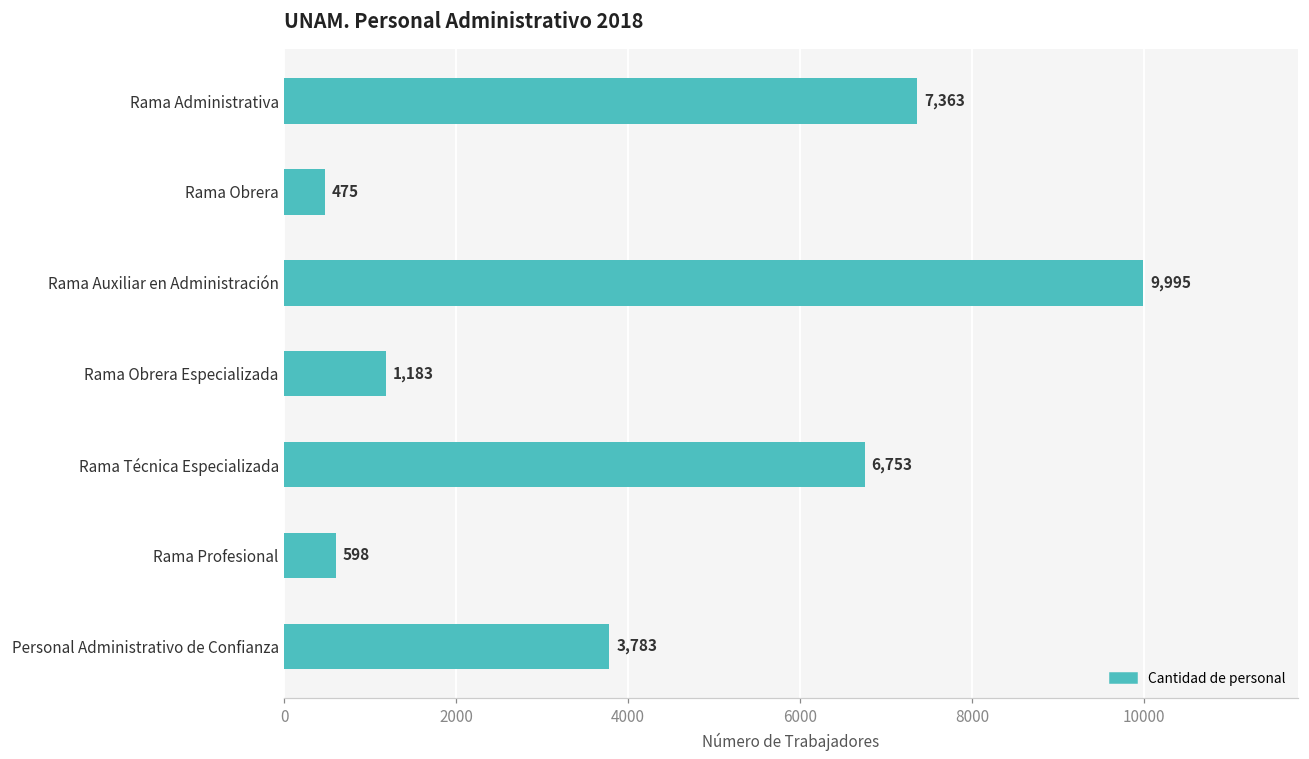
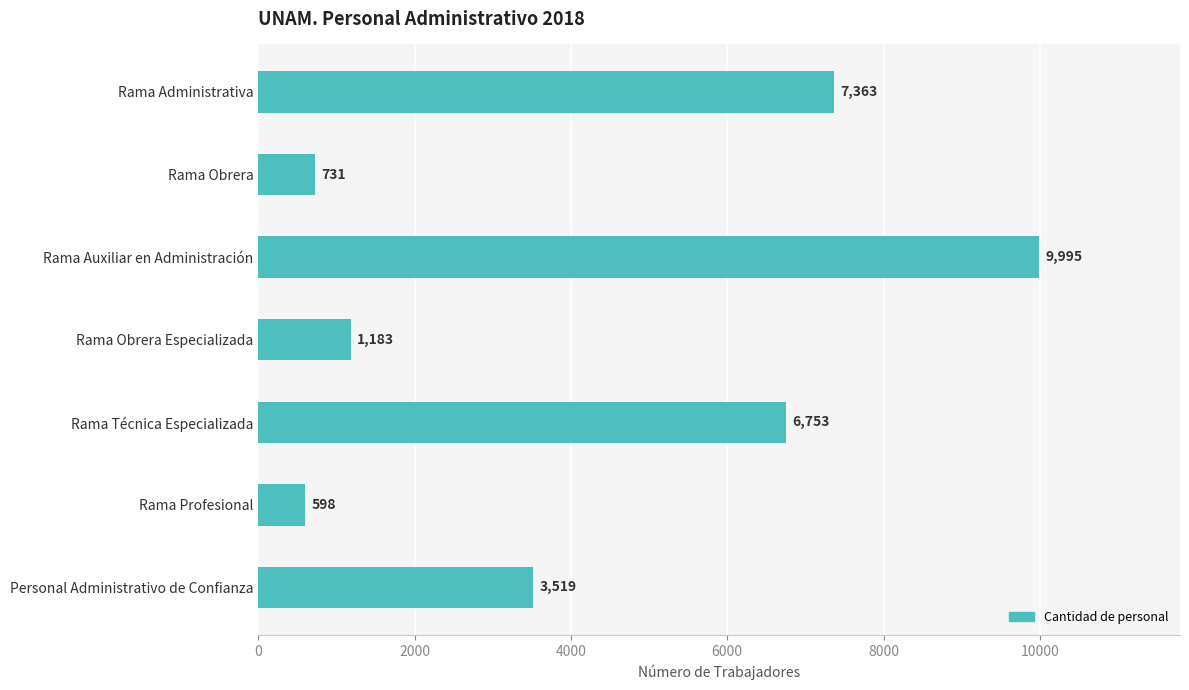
Rama Obrera: 475 -> 731
Personal Administrativo de Confianza: 3,783 -> 3,519
